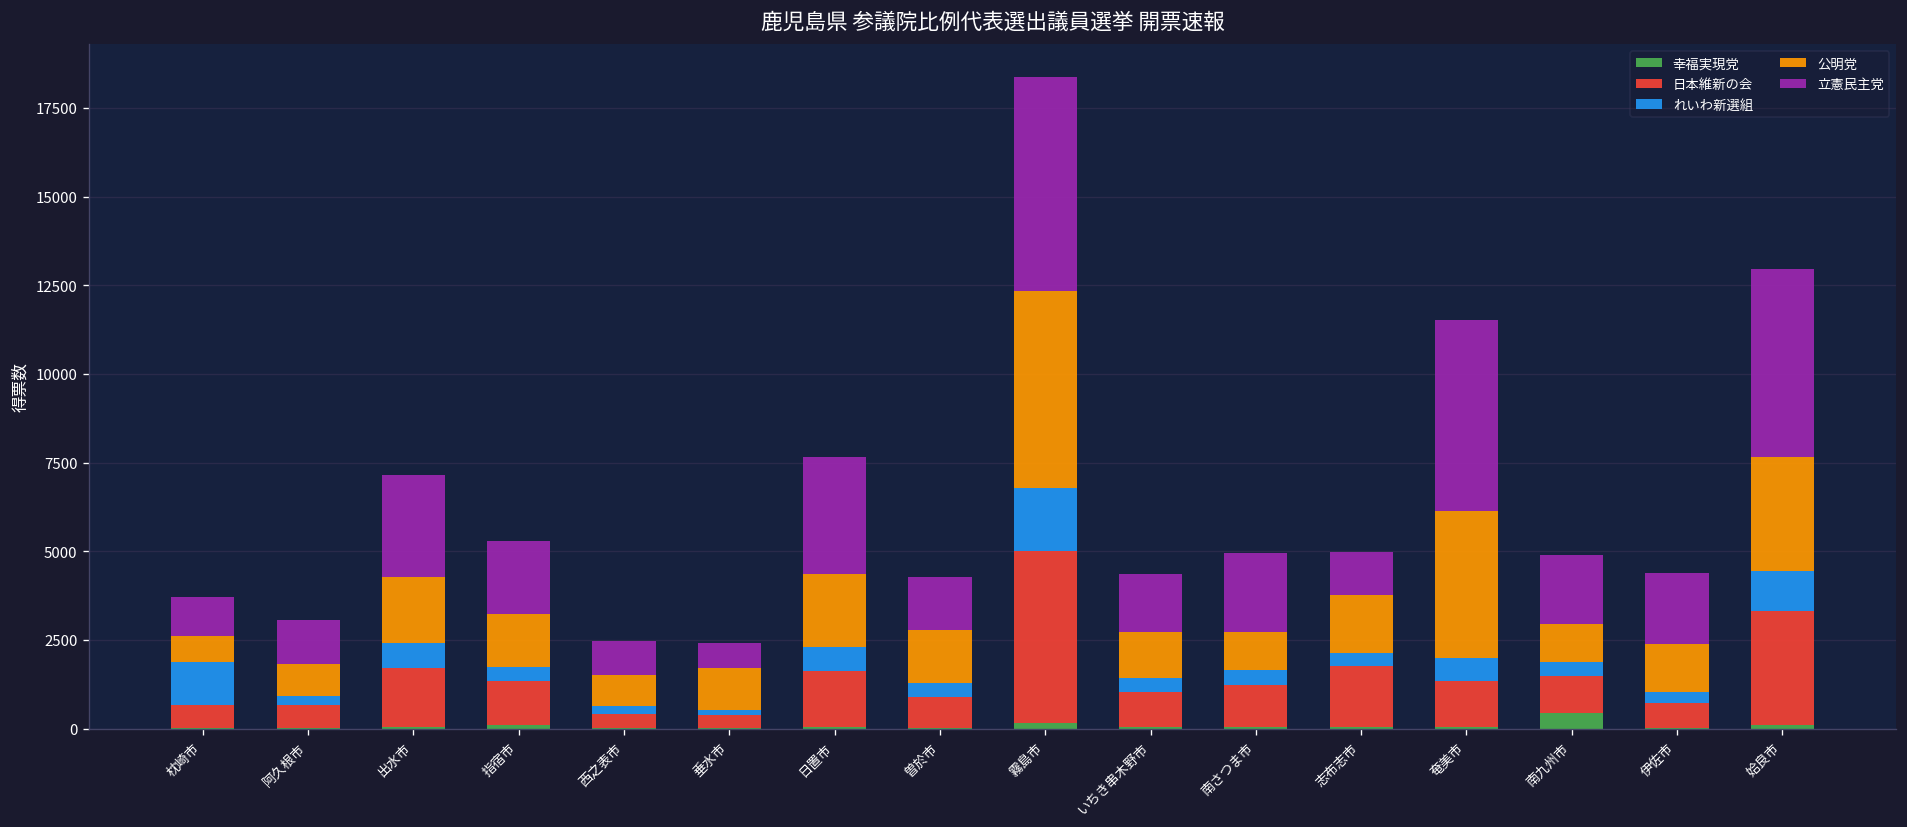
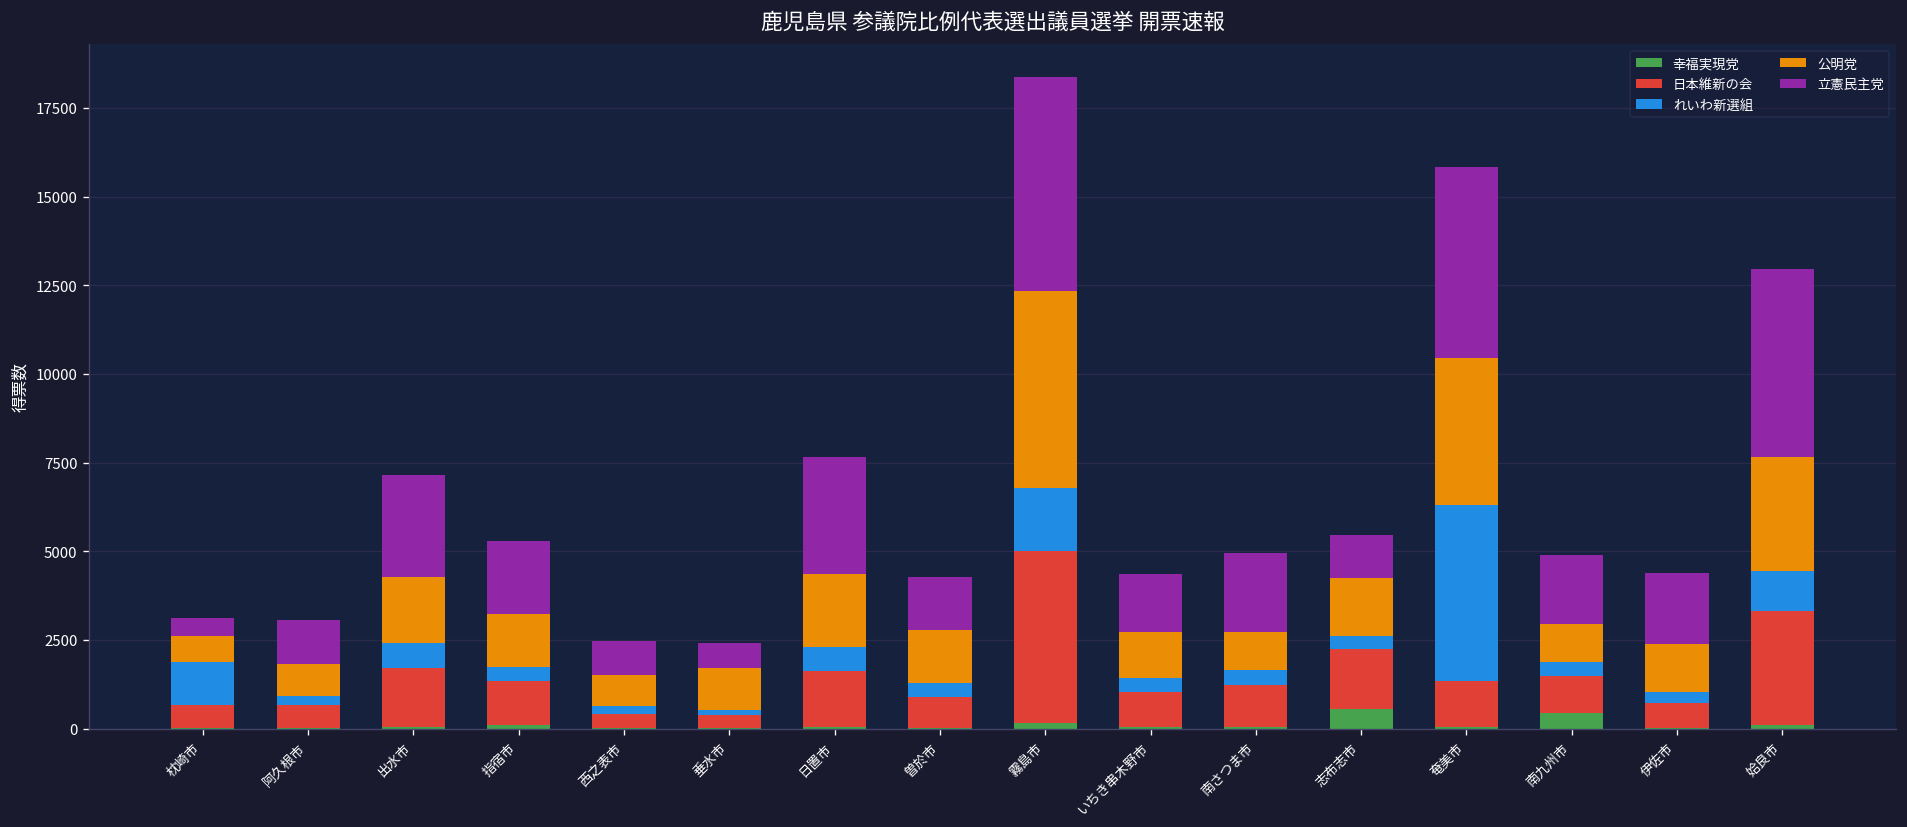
立憲民主党, 枕崎市: 1100 -> 500
幸福実現党, 志布志市: 100 -> 500
れいわ新選組, 奄美市: 600 -> 5000
